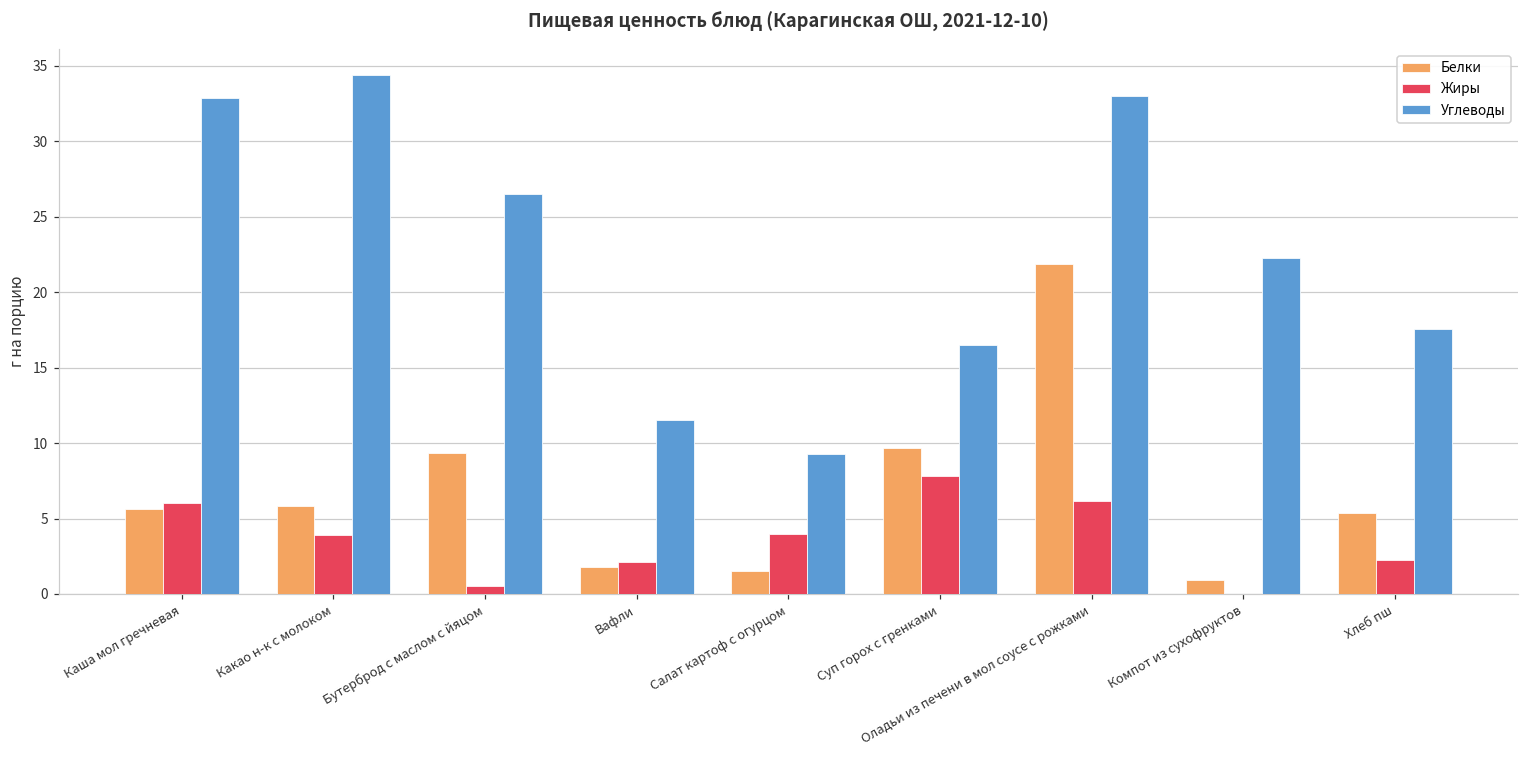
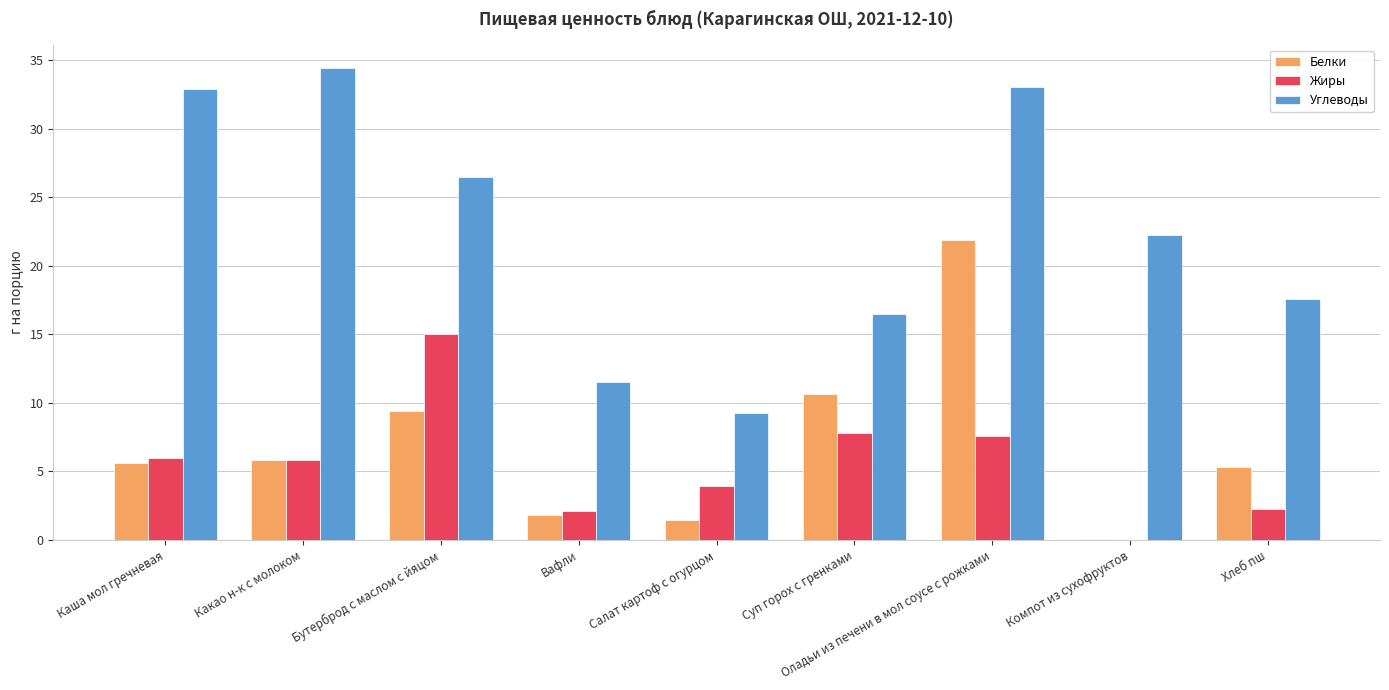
Жиры, Какао н-к с молоком: 3.9 -> 5.8
Жиры, Бутерброд с маслом с йяцом: 0.5 -> 15.0
Белки, Суп горох с гренками: 9.7 -> 10.6
Жиры, Оладьи из печени в мол соусе с рожками: 6.1 -> 7.6
Белки, Компот из сухофруктов: 0.9 -> 0.0
